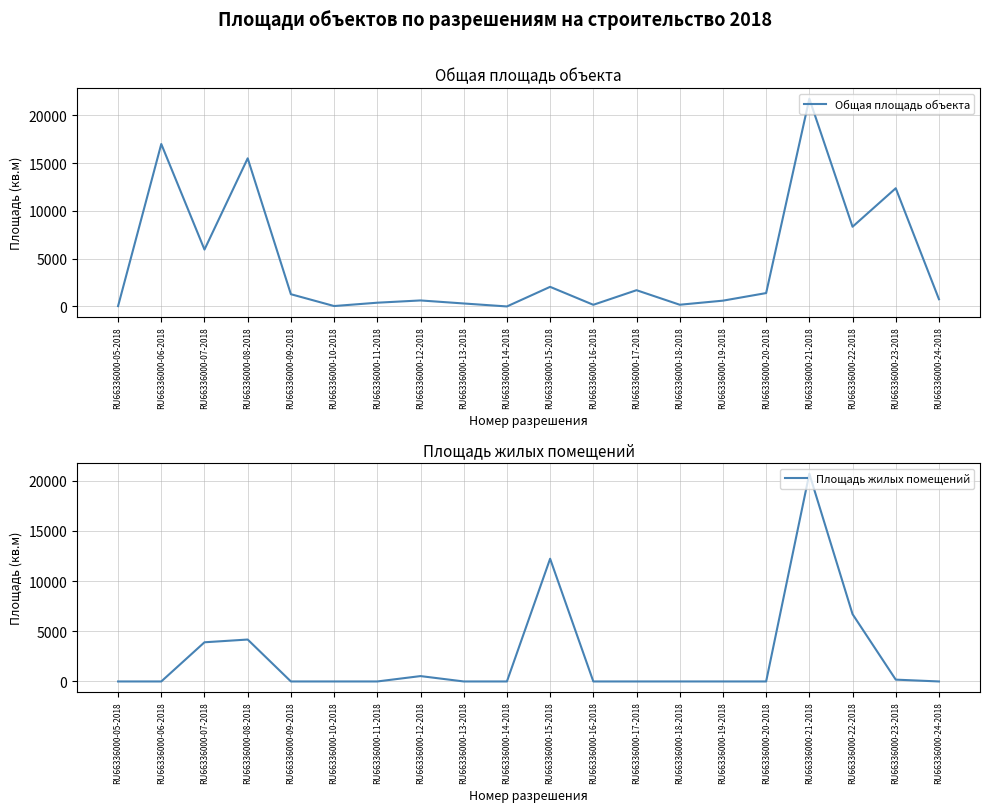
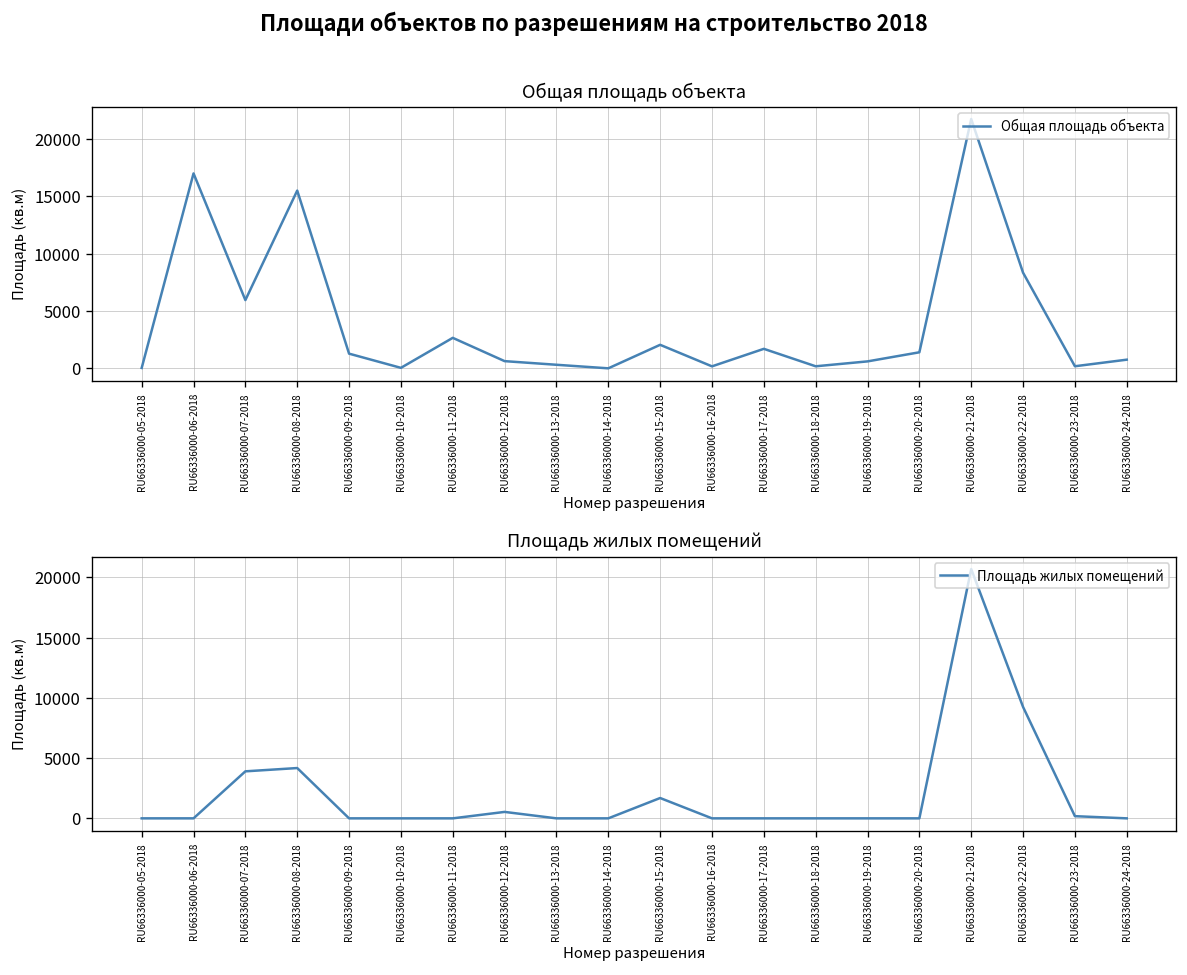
Общая площадь объекта, RU66336000-11-2018: 0 -> 3000
Общая площадь объекта, RU66336000-23-2018: 12000 -> 0
Площадь жилых помещений, RU66336000-15-2018: 12200 -> 1700
Площадь жилых помещений, RU66336000-22-2018: 6700 -> 9200
